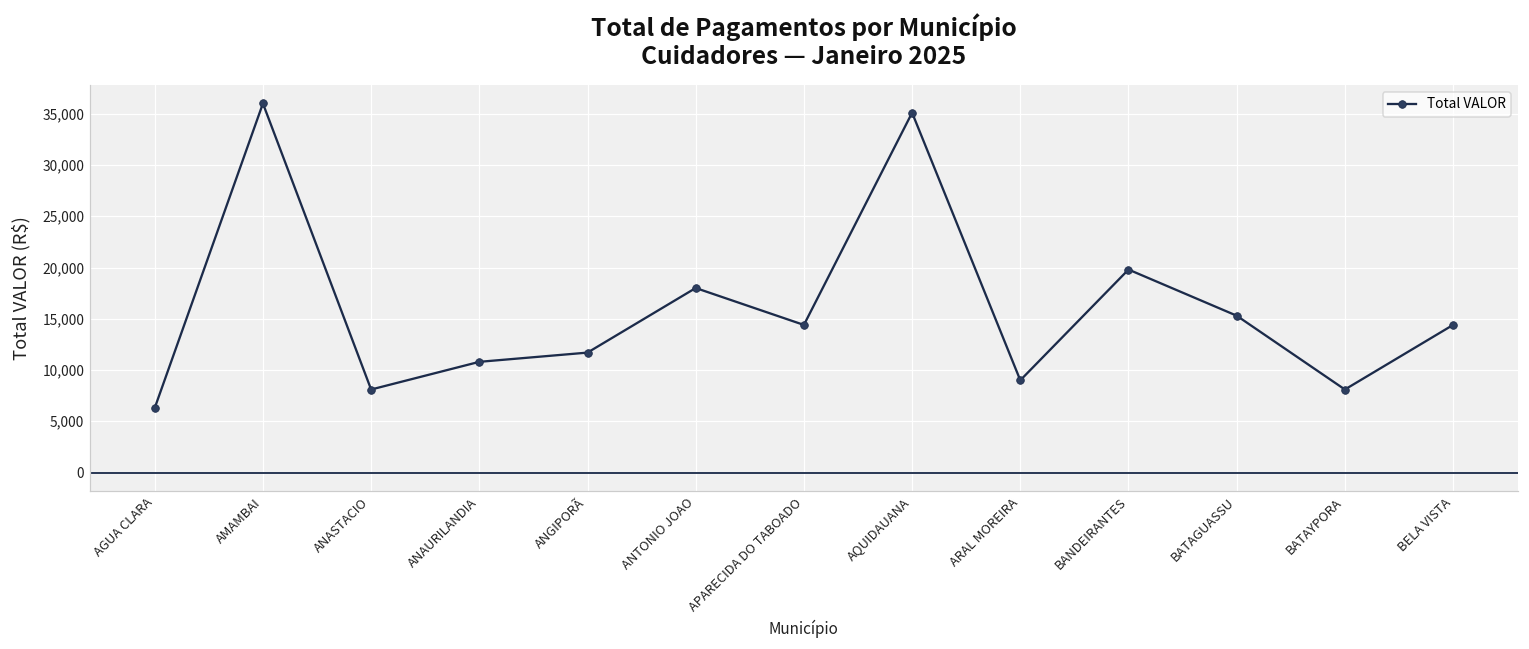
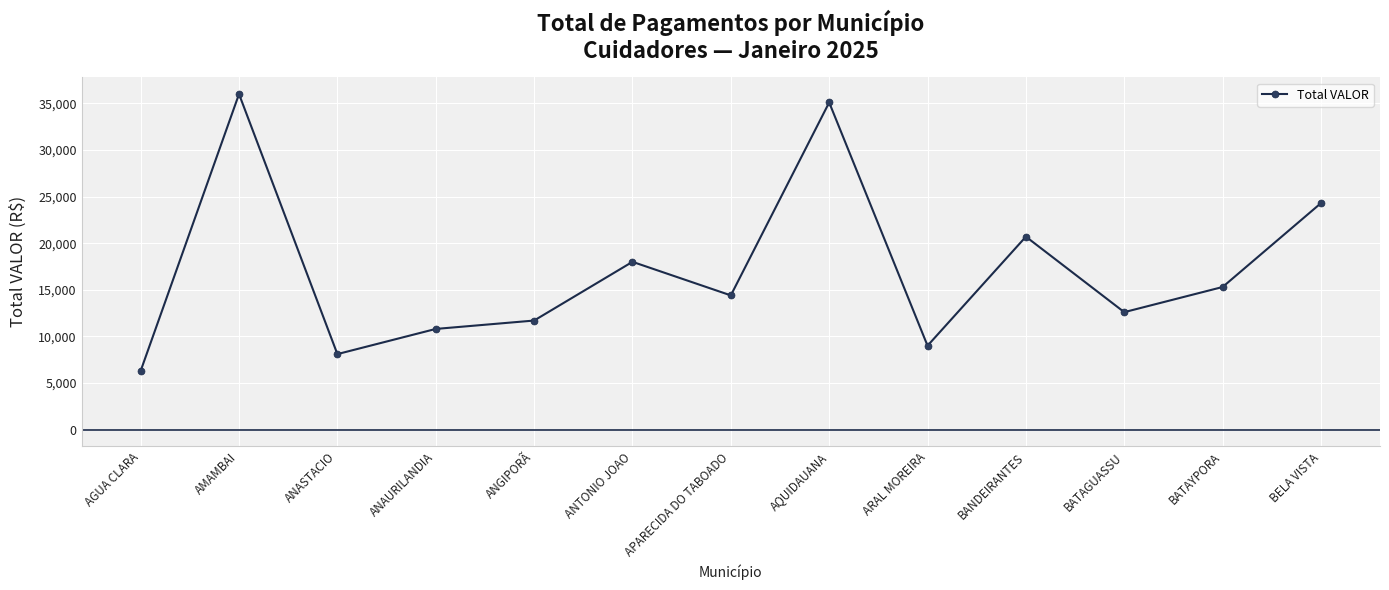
BANDEIRANTES: 20,000 -> 21,000
BATAGUASSU: 15,000 -> 13,000
BATAYPORA: 8,000 -> 15,000
BELA VISTA: 14,000 -> 24,000
